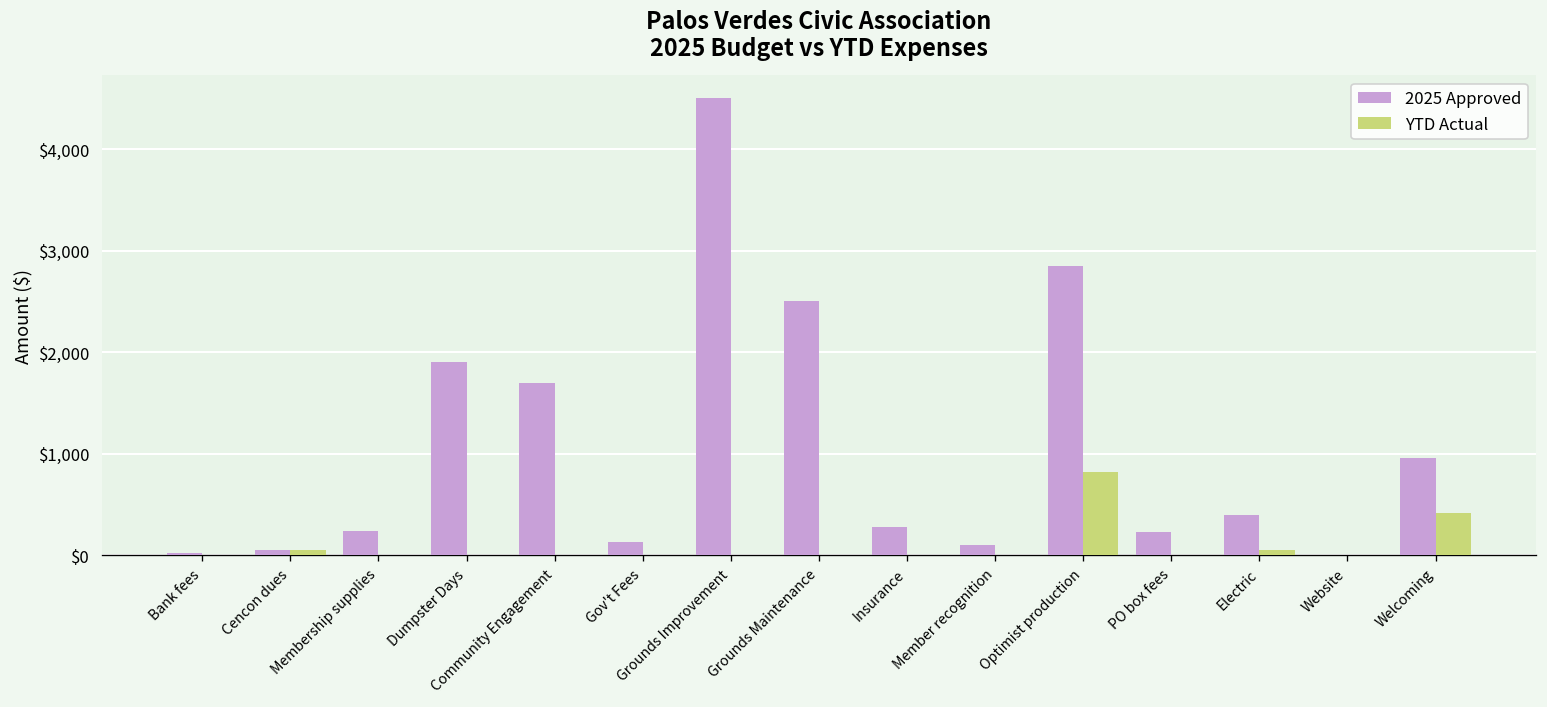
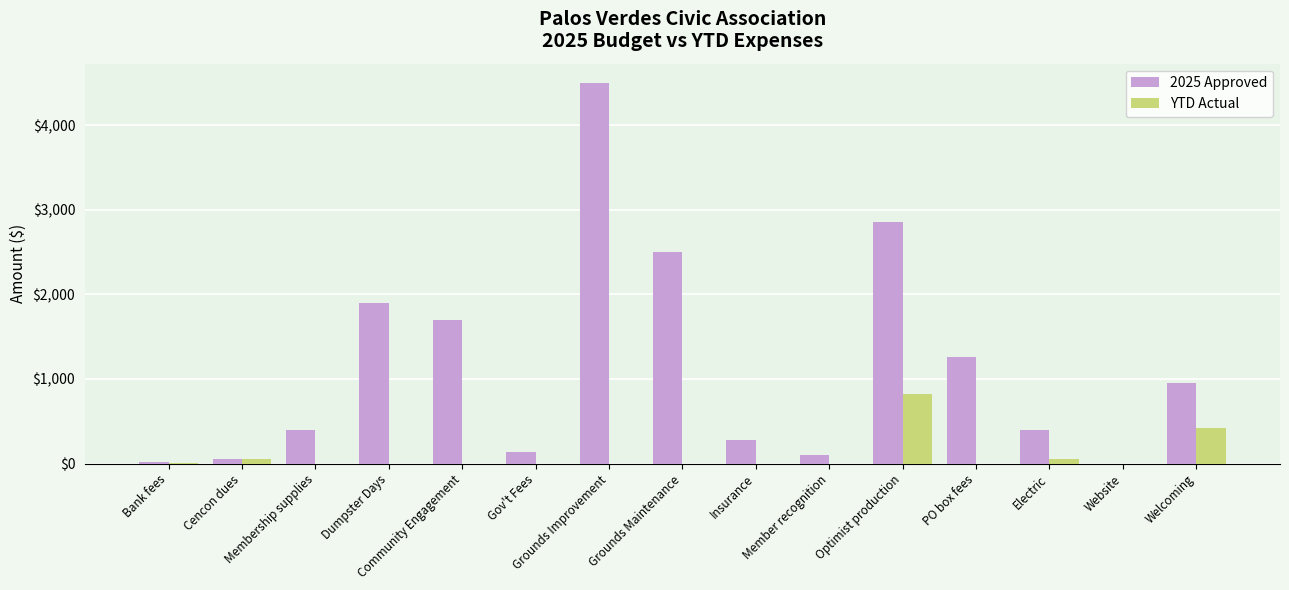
2025 Approved, Membership supplies: $200 -> $400
2025 Approved, PO box fees: $200 -> $1,300
